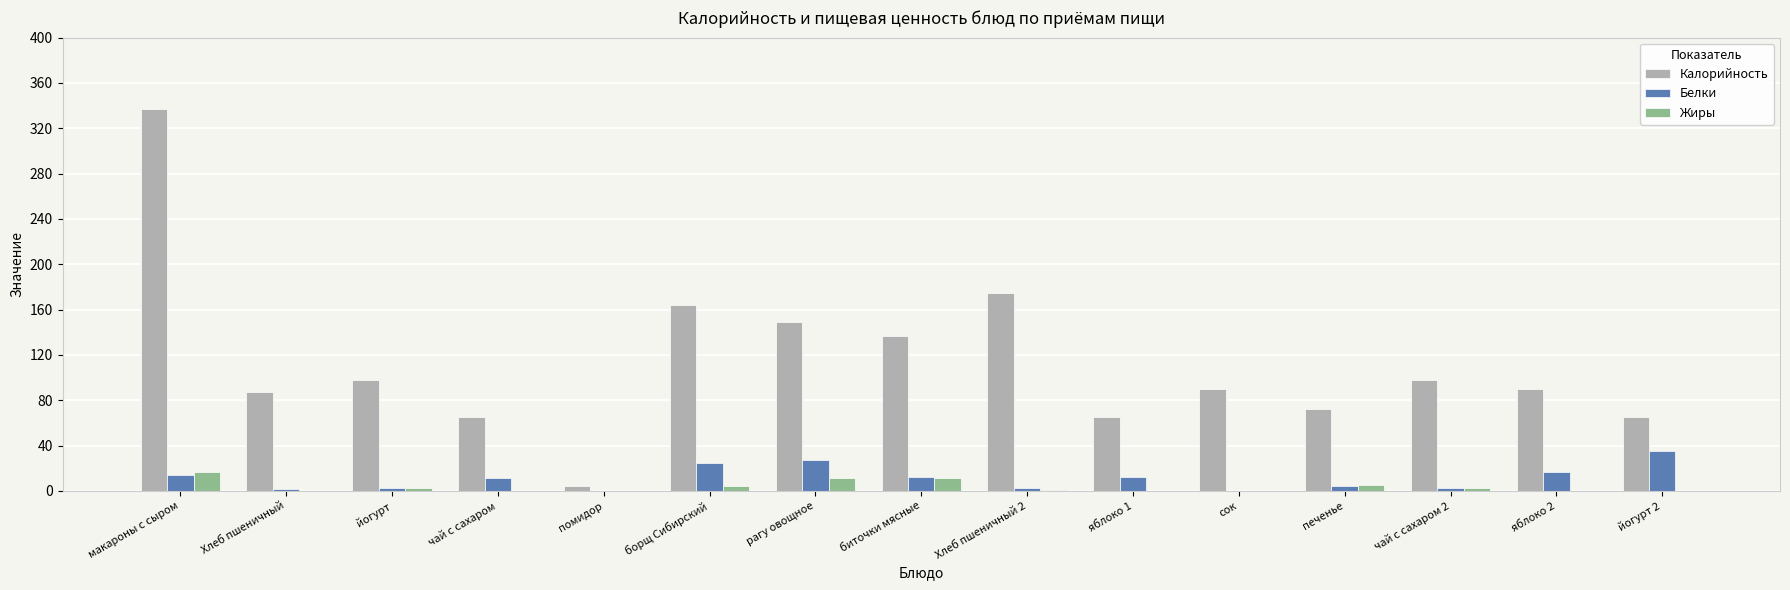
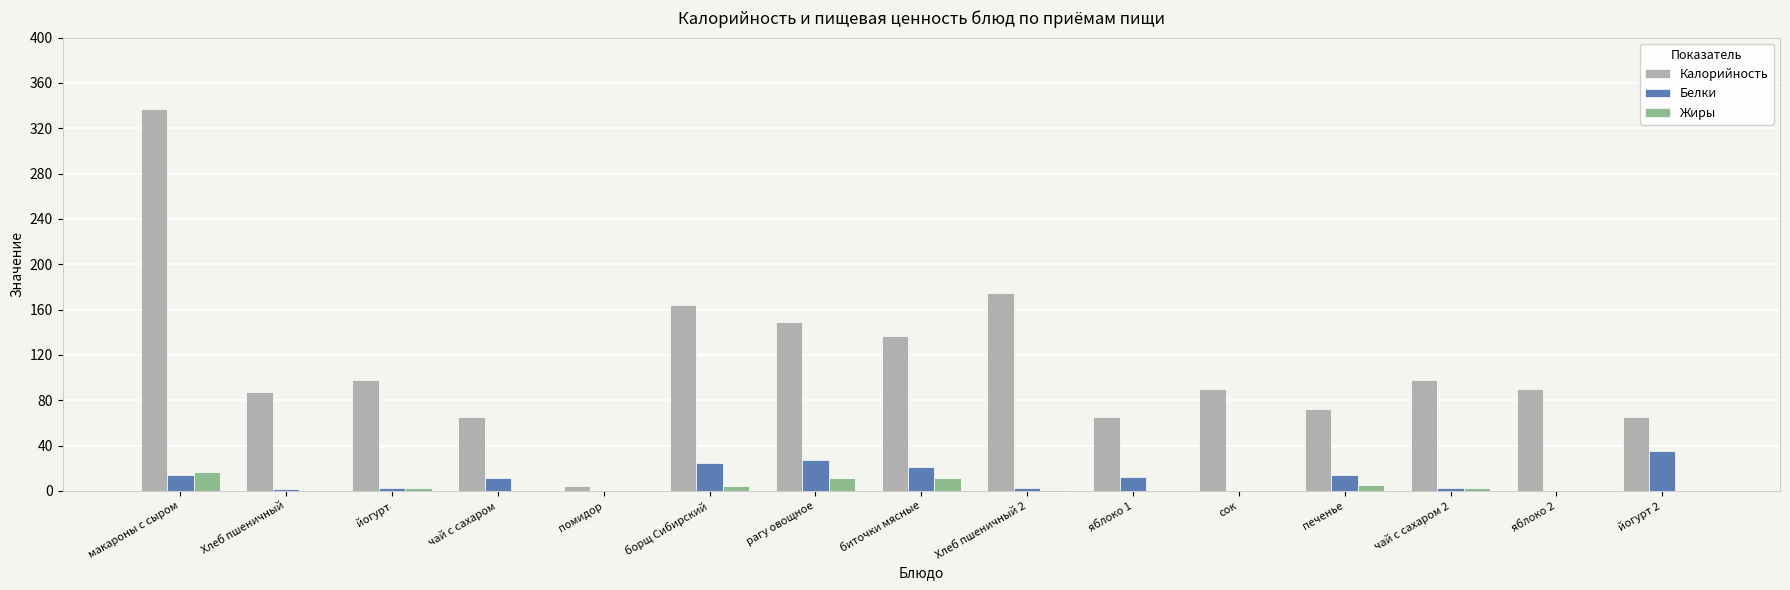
Белки, биточки мясные: 12 -> 21
Белки, печенье: 4 -> 14
Белки, яблоко 2: 17 -> 0
